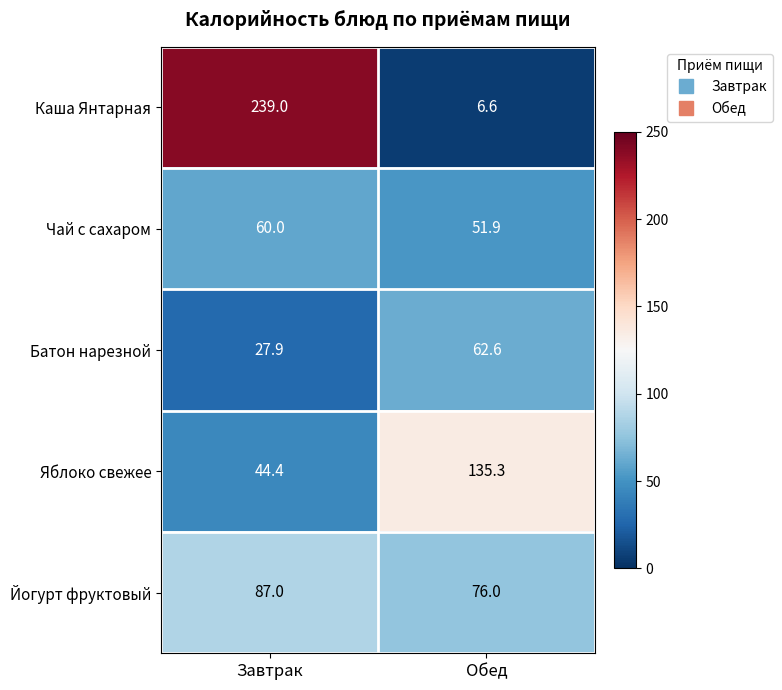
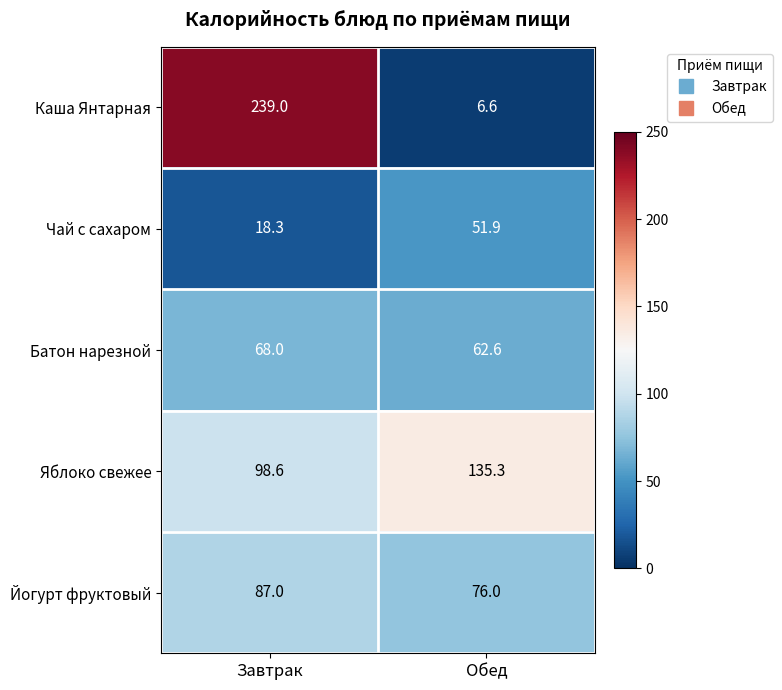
Чай с сахаром, Завтрак: 60.0 -> 18.3
Батон нарезной, Завтрак: 27.9 -> 68.0
Яблоко свежее, Завтрак: 44.4 -> 98.6
